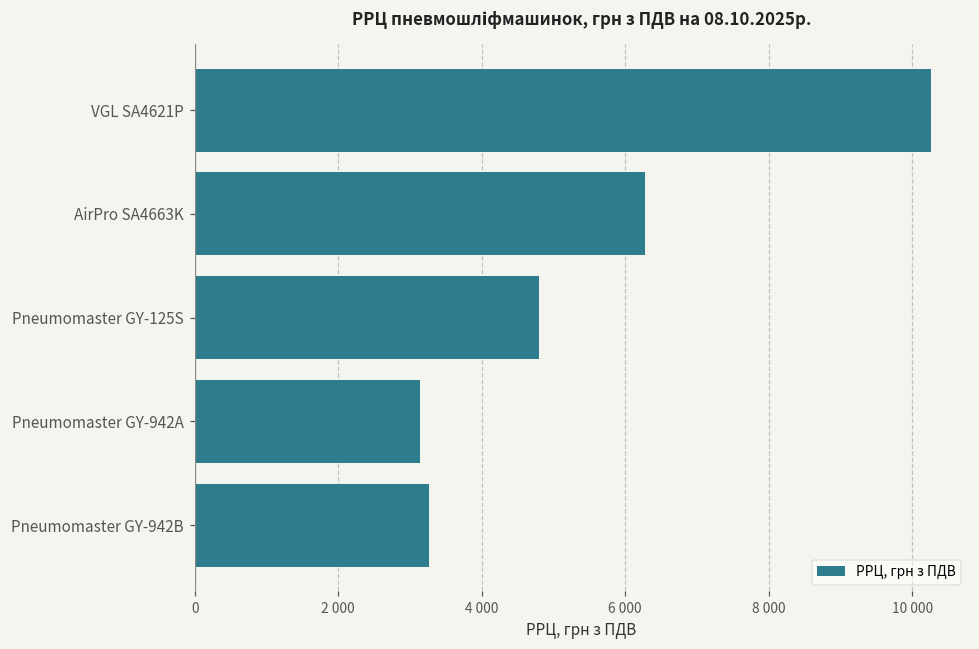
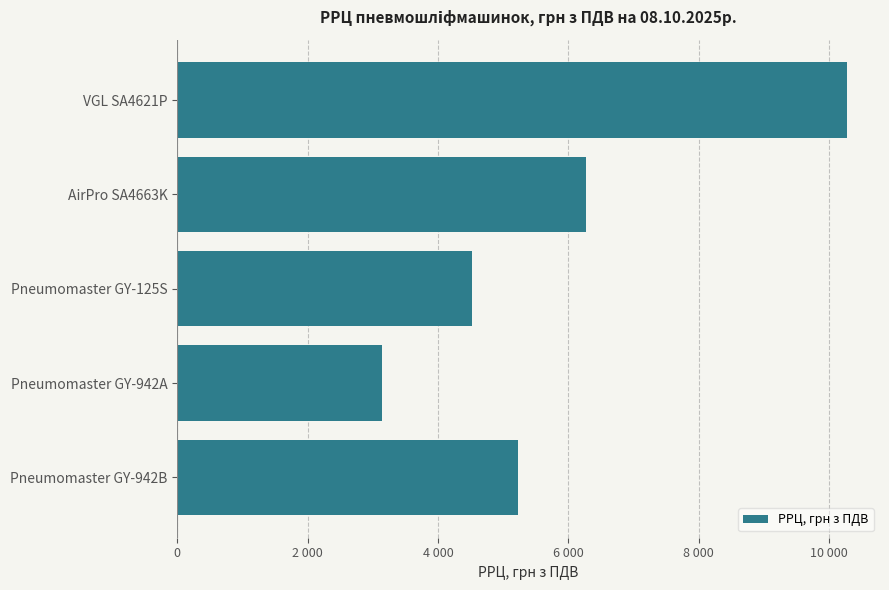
Pneumomaster GY-125S: 4800 -> 4500
Pneumomaster GY-942B: 3300 -> 5200
